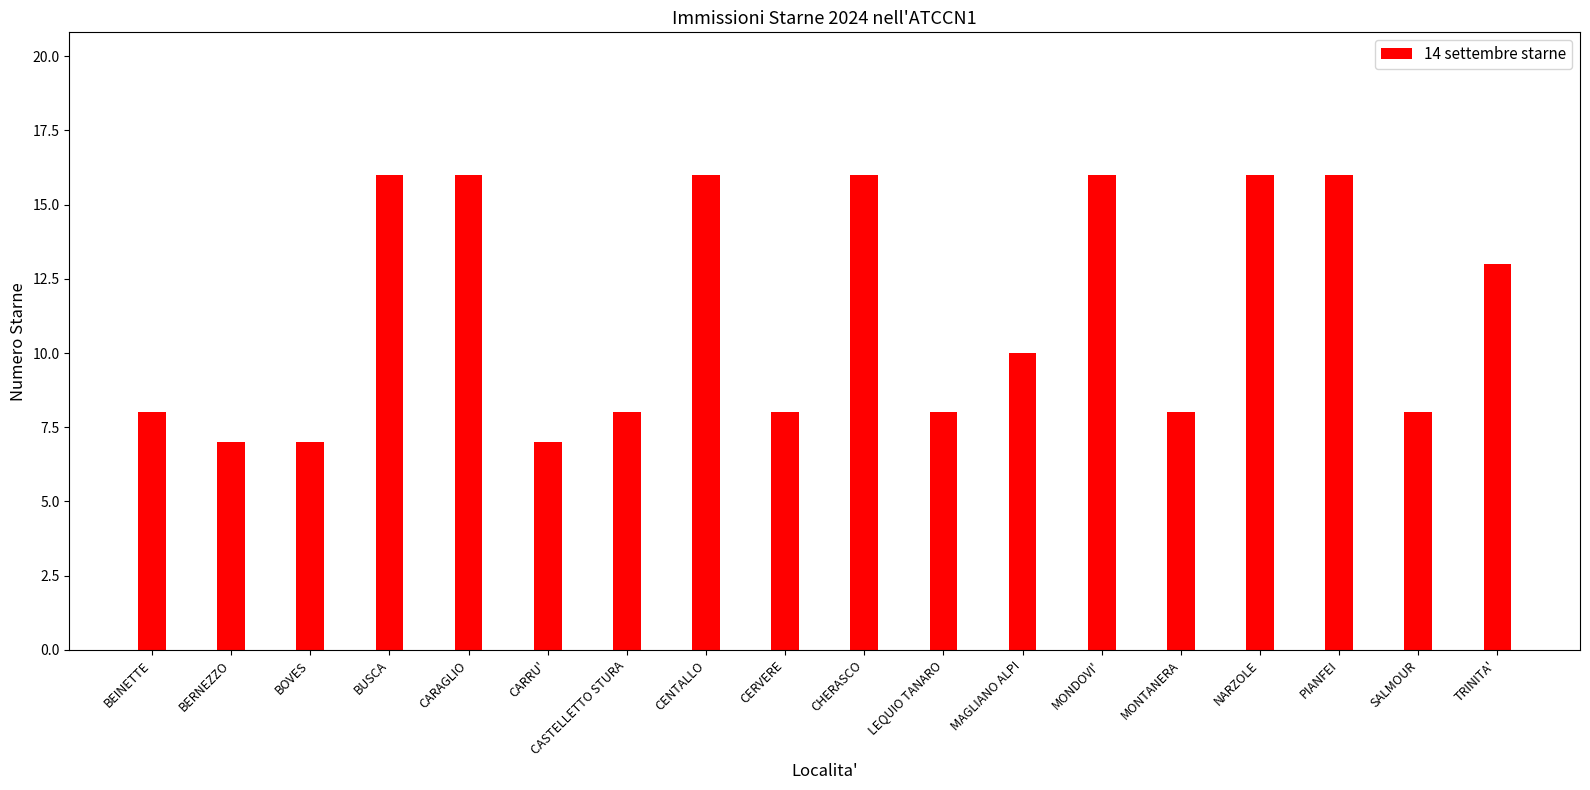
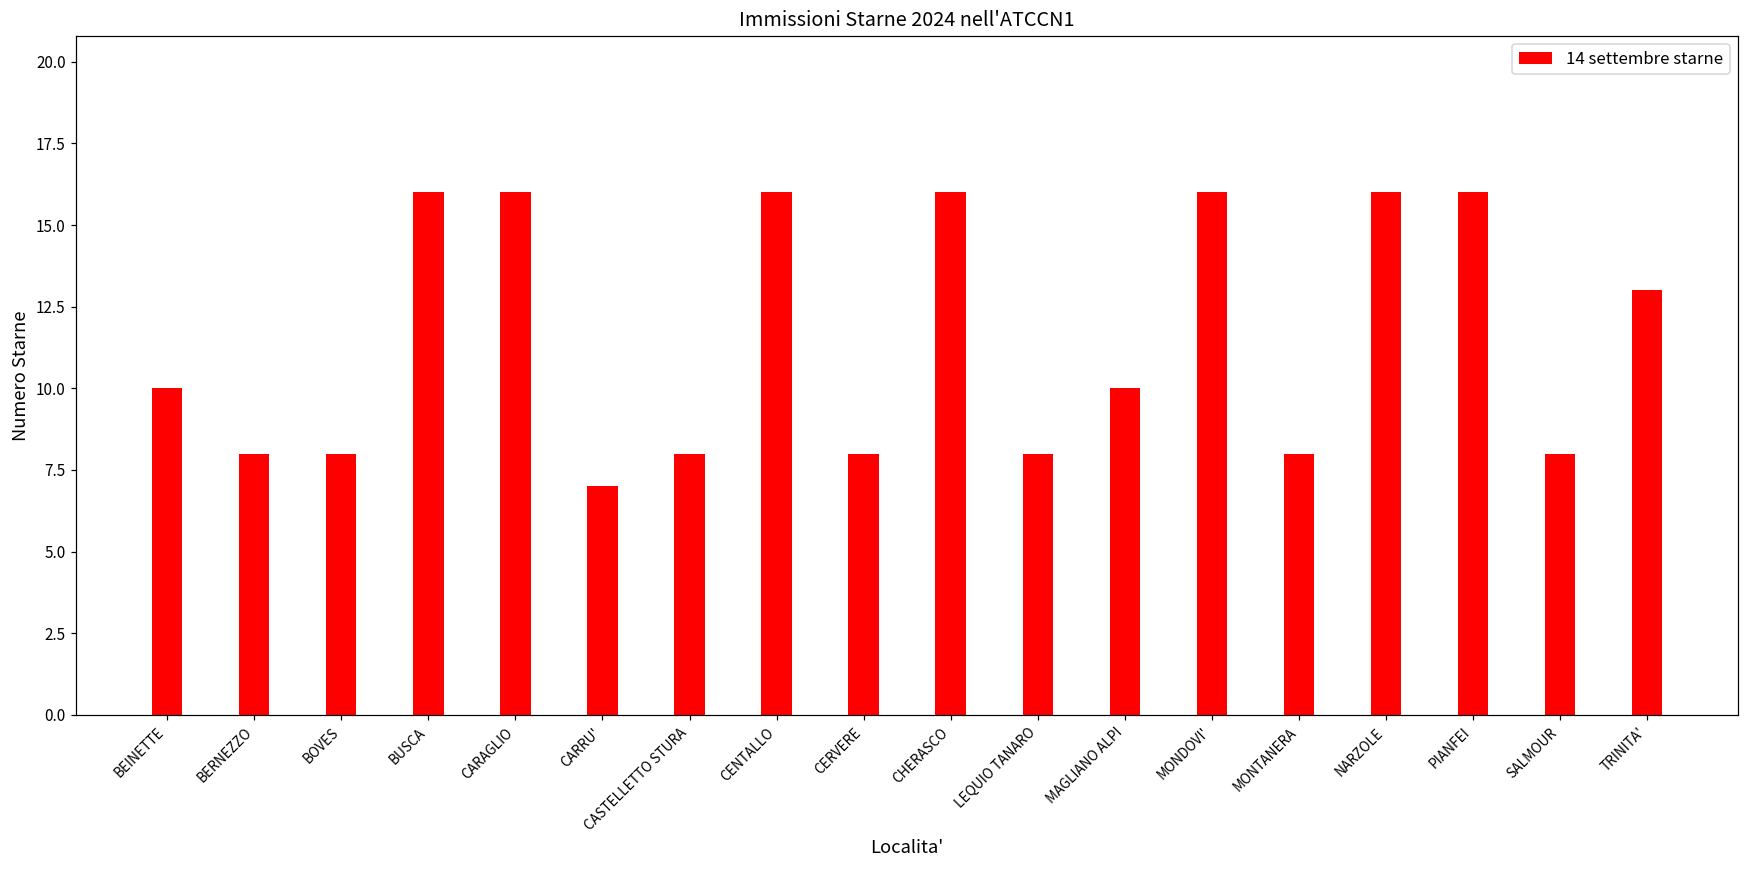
BEINETTE: 8 -> 10
BERNEZZO: 7 -> 8
BOVES: 7 -> 8
